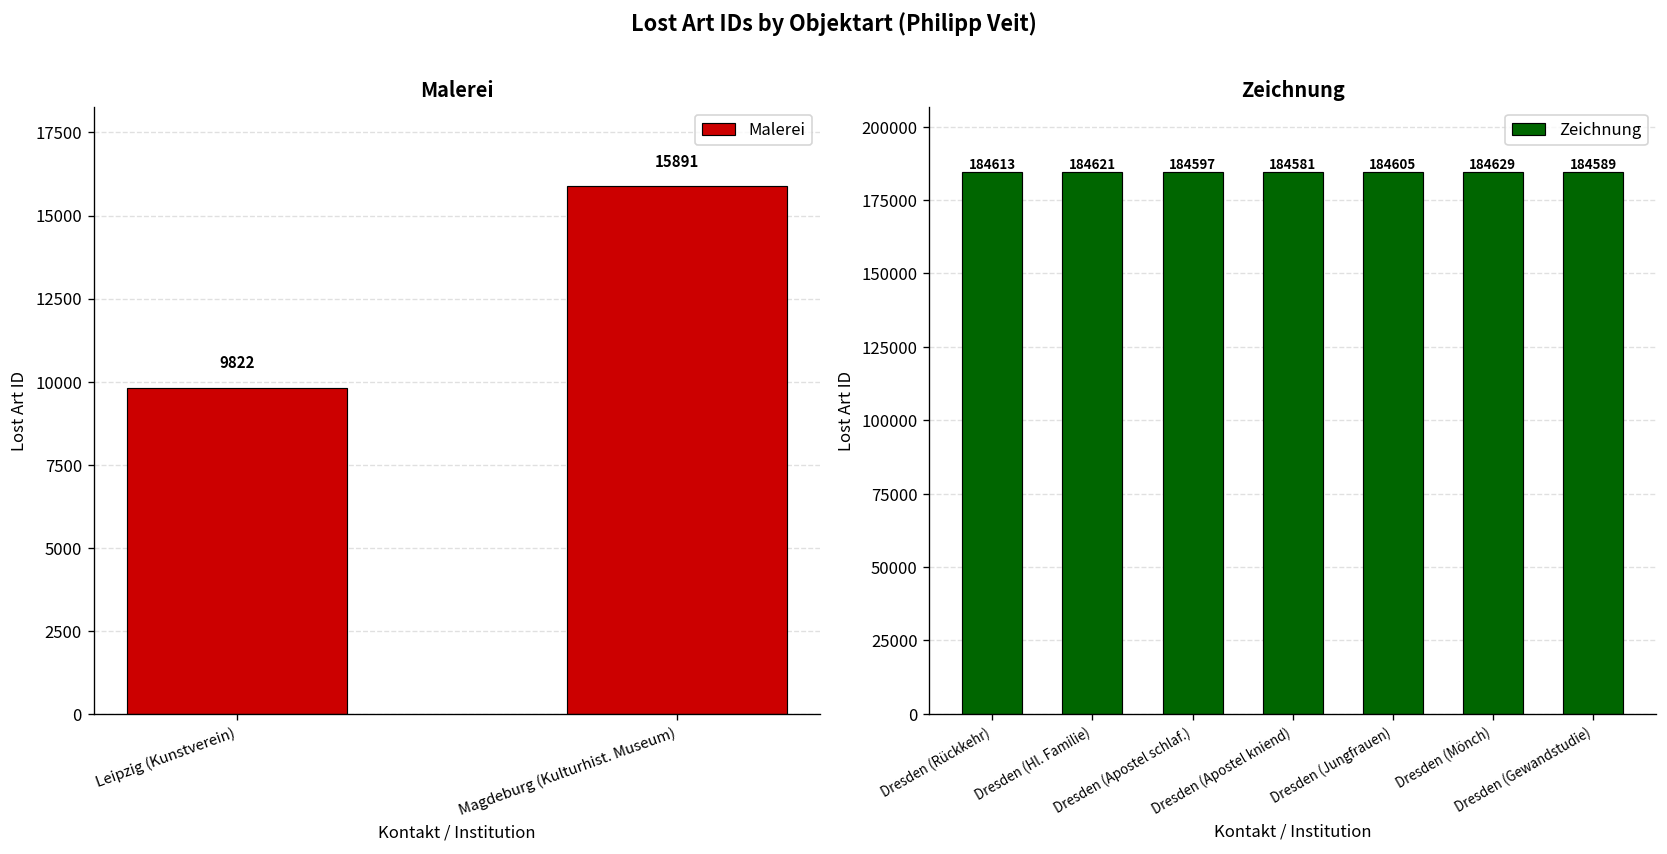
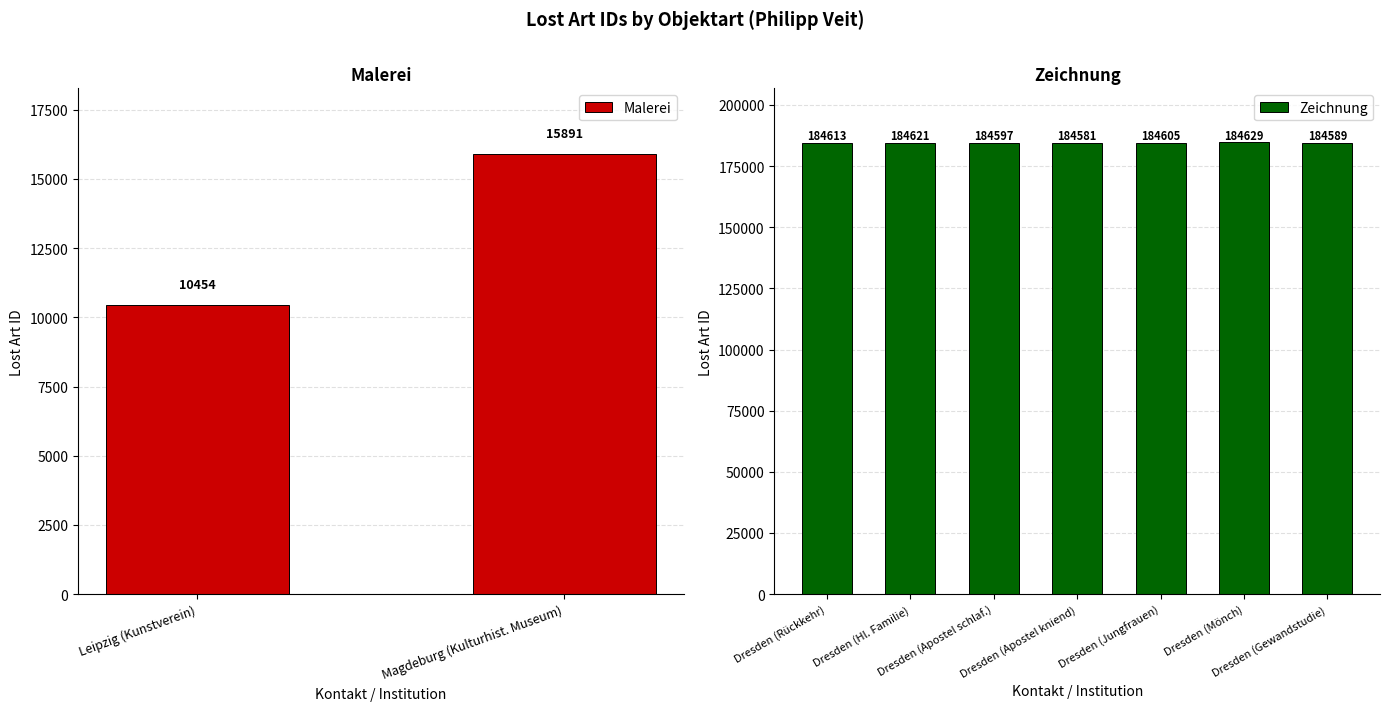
Malerei, Leipzig (Kunstverein): 9822 -> 10454
